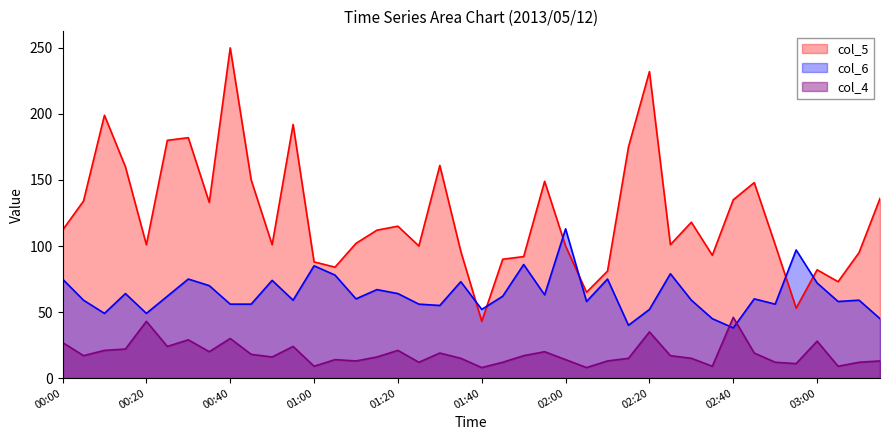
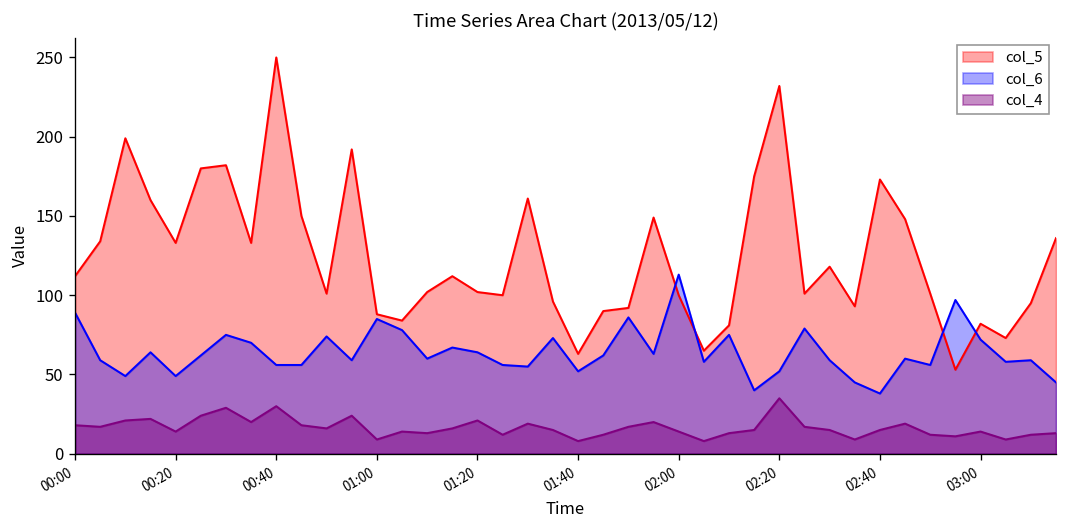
col_6, 00:00: 75 -> 89
col_4, 00:00: 27 -> 18
col_5, 00:20: 101 -> 133
col_4, 00:20: 43 -> 14
col_5, 01:20: 115 -> 102
col_5, 01:40: 43 -> 63
col_5, 02:40: 135 -> 173
col_4, 02:40: 46 -> 15
col_4, 03:00: 28 -> 14
